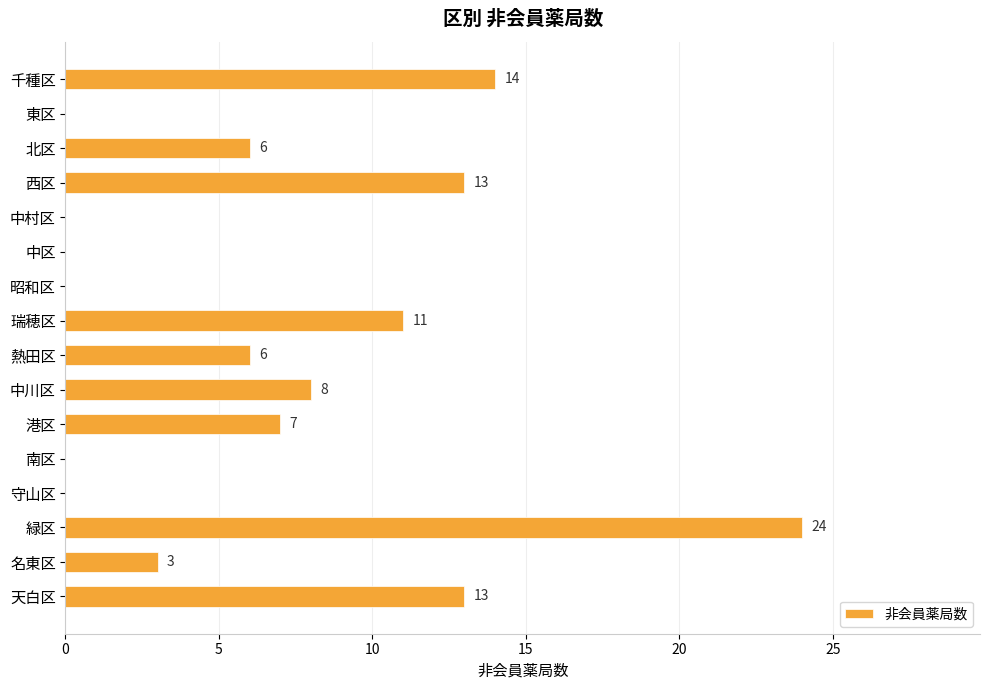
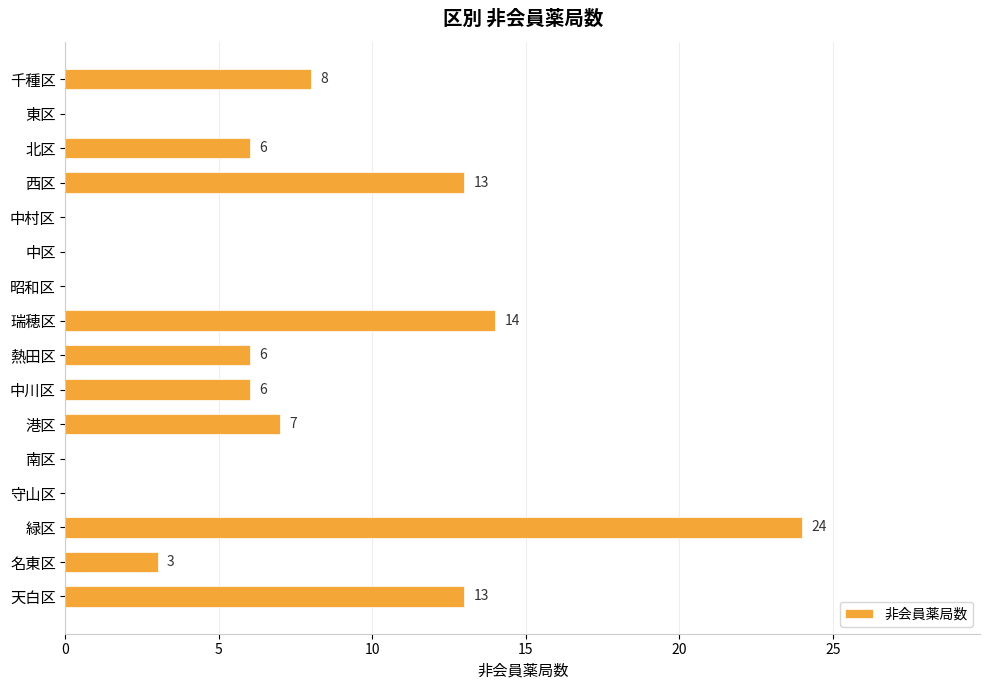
千種区: 14 -> 8
瑞穂区: 11 -> 14
中川区: 8 -> 6
